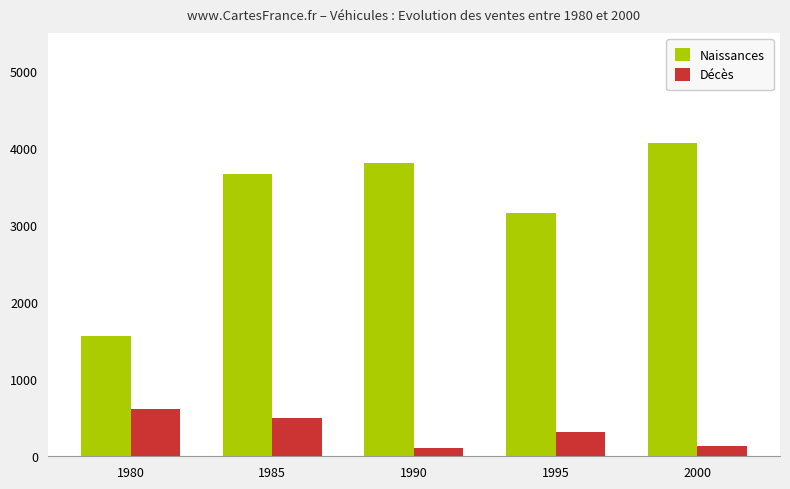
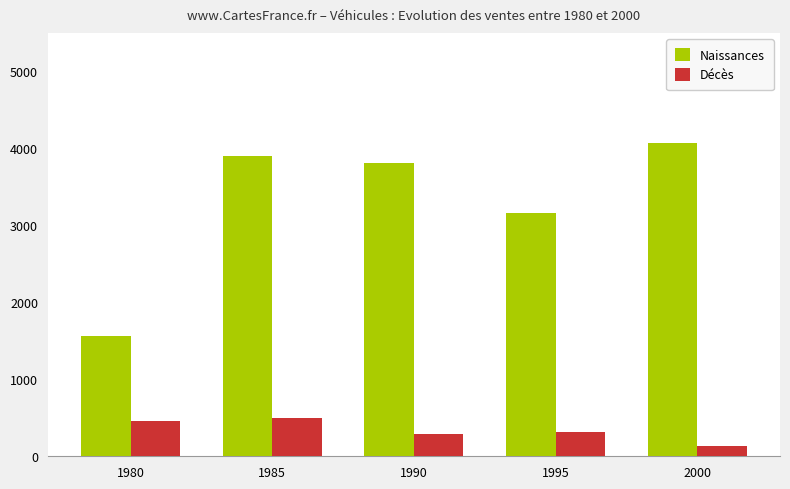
Décès, 1980: 600 -> 500
Naissances, 1985: 3700 -> 3900
Décès, 1990: 100 -> 300
